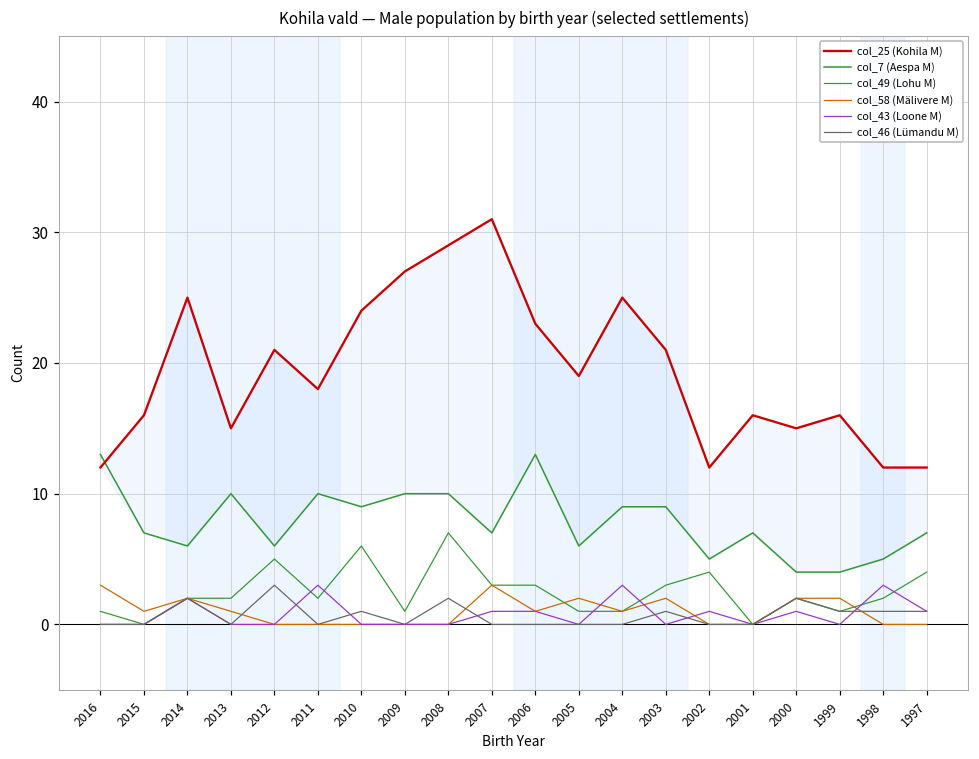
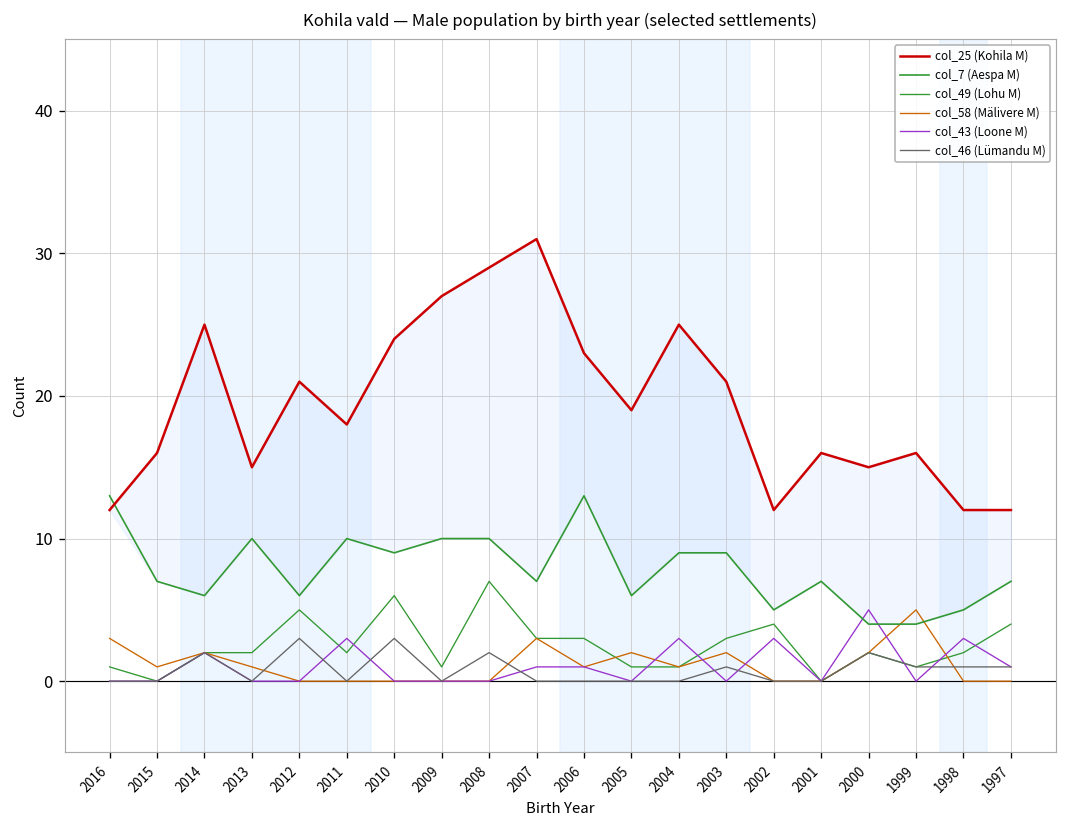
col_46 (Lümandu M), 2010: 1 -> 3
col_43 (Loone M), 2002: 1 -> 3
col_43 (Loone M), 2000: 1 -> 5
col_58 (Mälivere M), 1999: 2 -> 5
